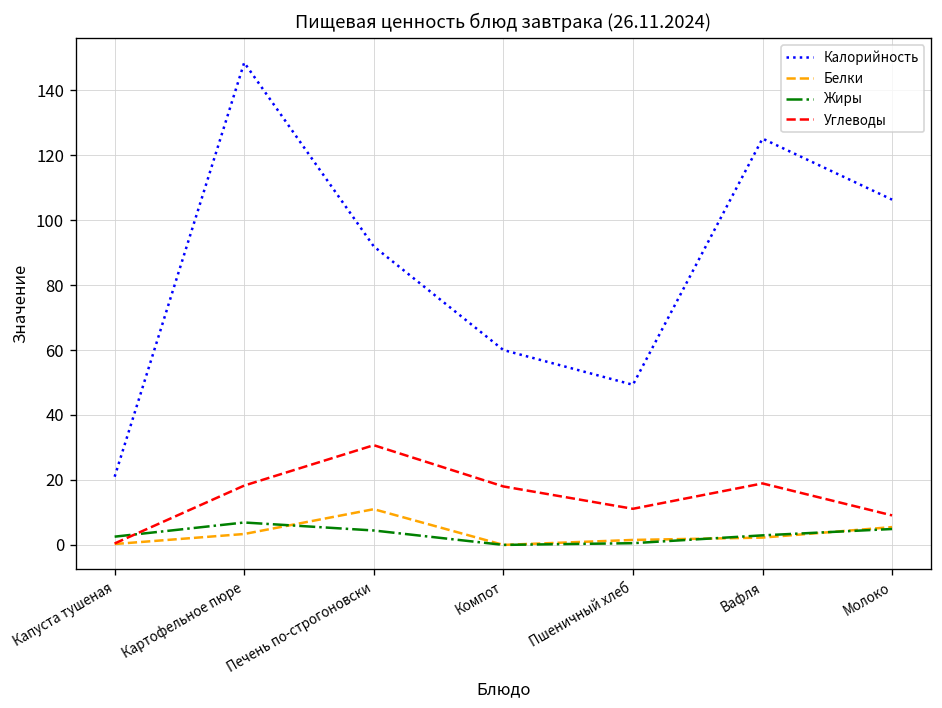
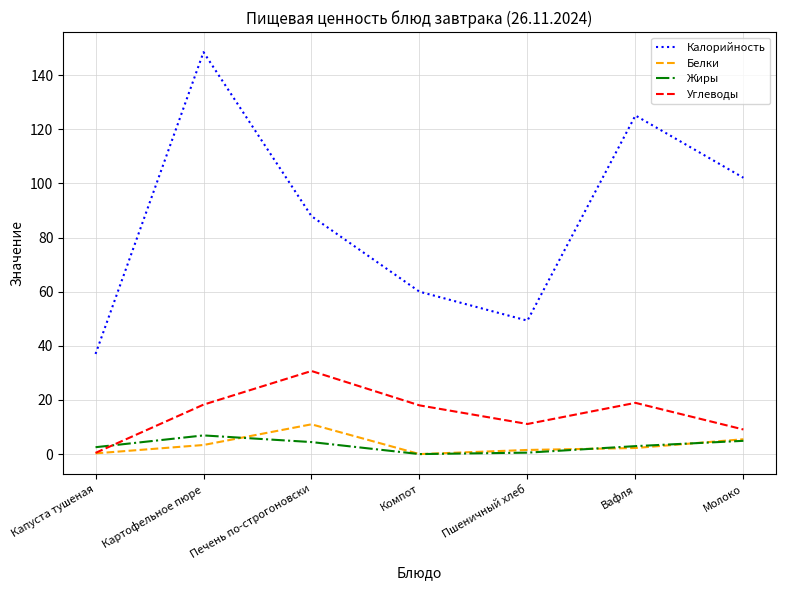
Калорийность, Капуста тушеная: 21 -> 37
Калорийность, Печень по-строгоновски: 92 -> 88
Калорийность, Молоко: 106 -> 102
